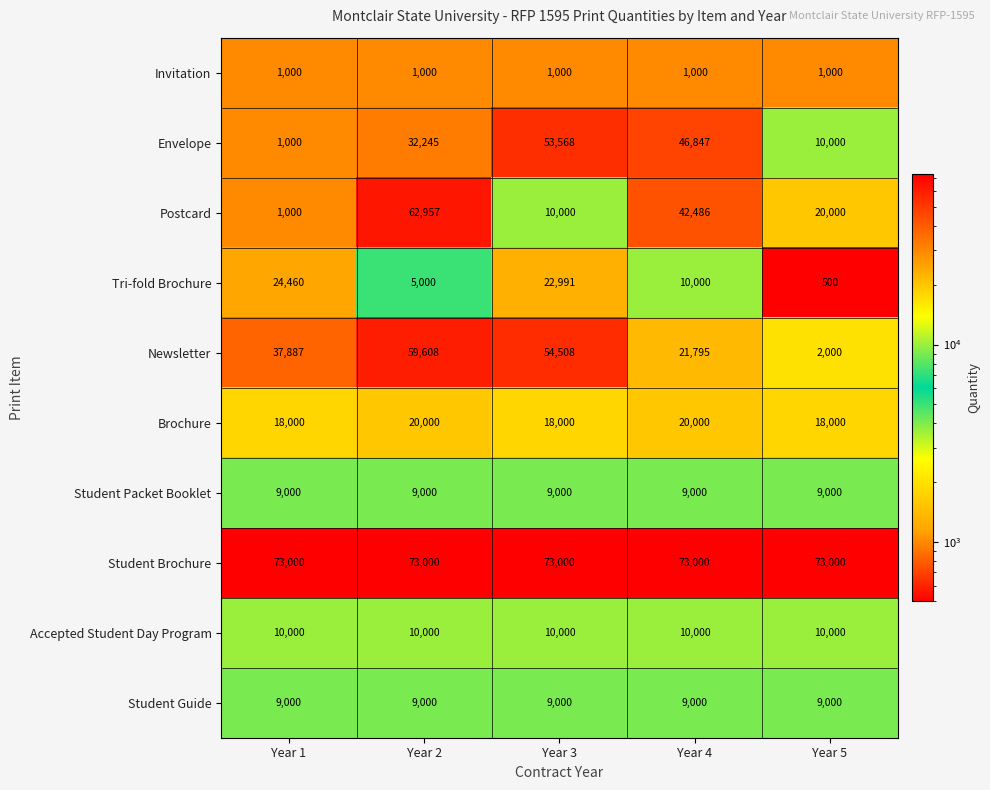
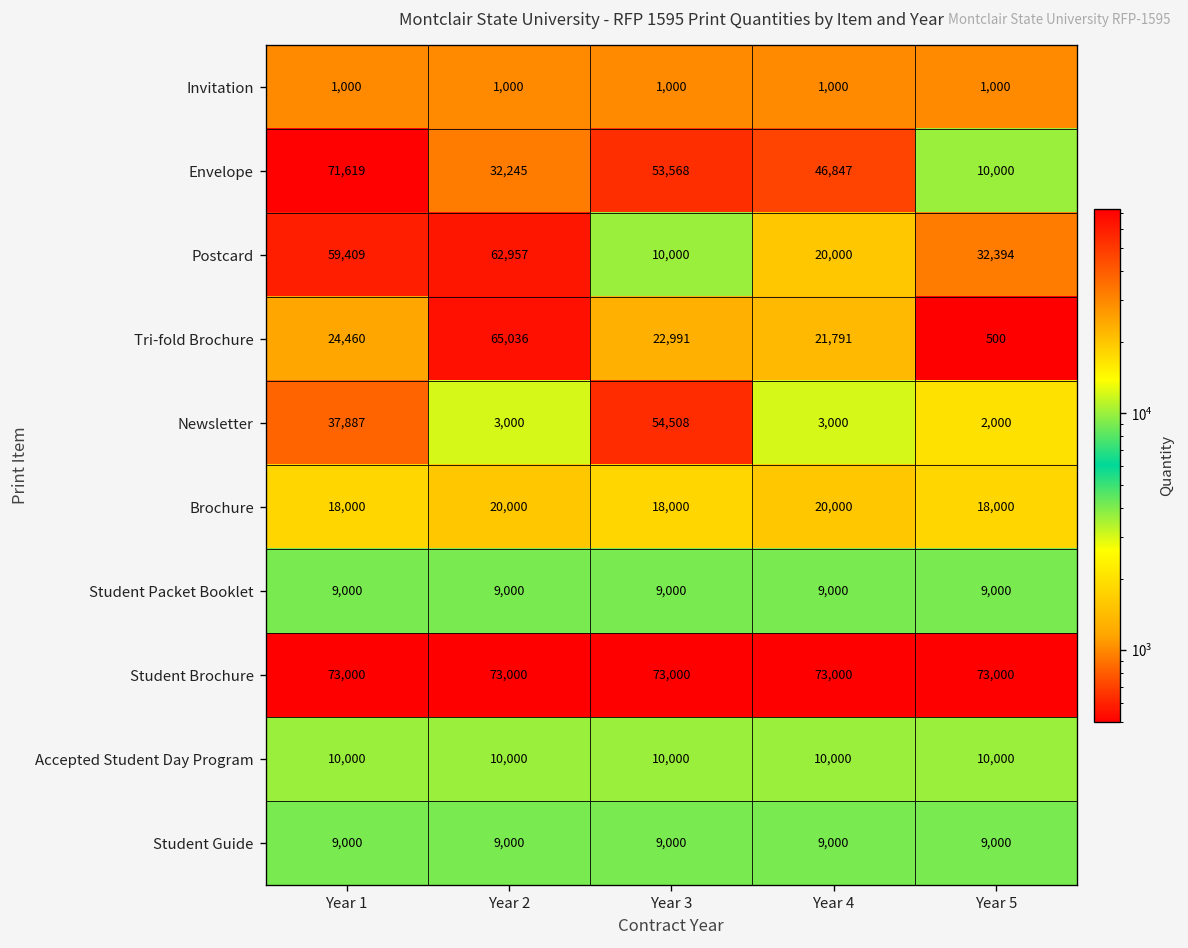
Envelope, Year 1: 1,000 -> 71,619
Postcard, Year 1: 1,000 -> 59,409
Postcard, Year 4: 42,486 -> 20,000
Postcard, Year 5: 20,000 -> 32,394
Tri-fold Brochure, Year 2: 5,000 -> 65,036
Tri-fold Brochure, Year 4: 10,000 -> 21,791
Newsletter, Year 2: 59,608 -> 3,000
Newsletter, Year 4: 21,795 -> 3,000
